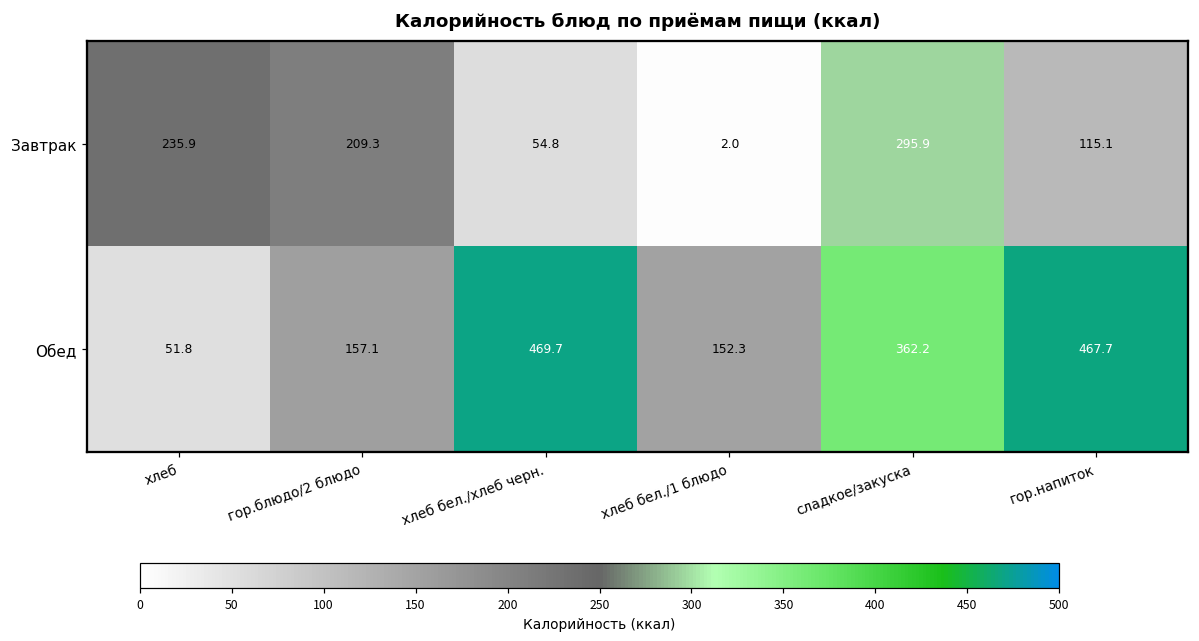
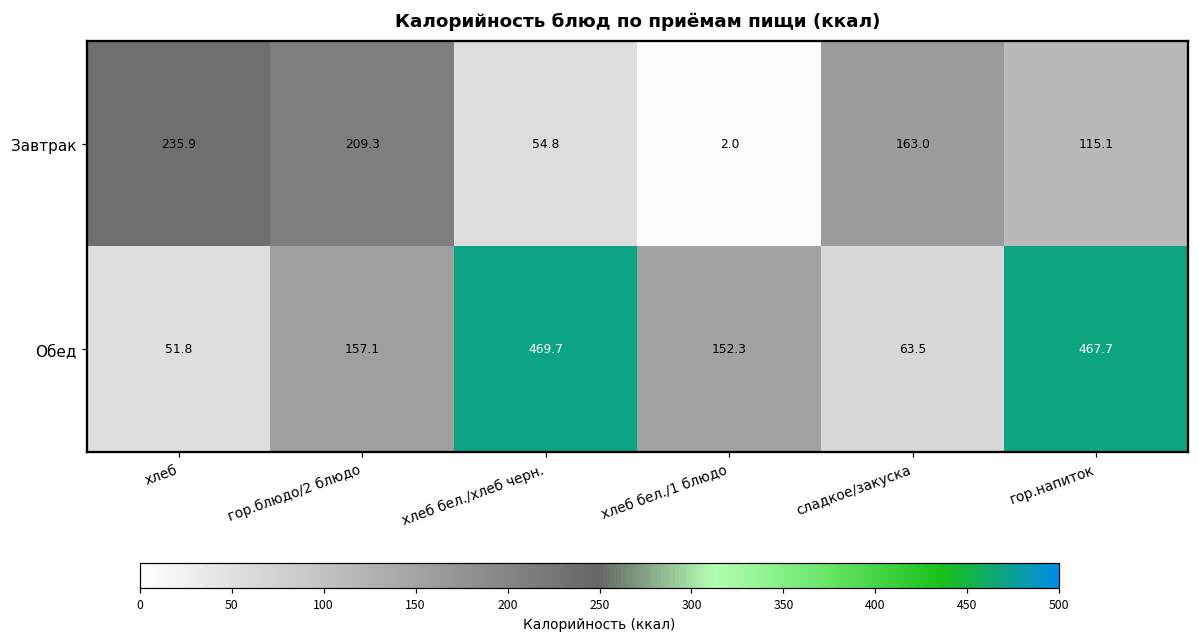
Завтрак, сладкое/закуска: 295.9 -> 163.0
Обед, сладкое/закуска: 362.2 -> 63.5
